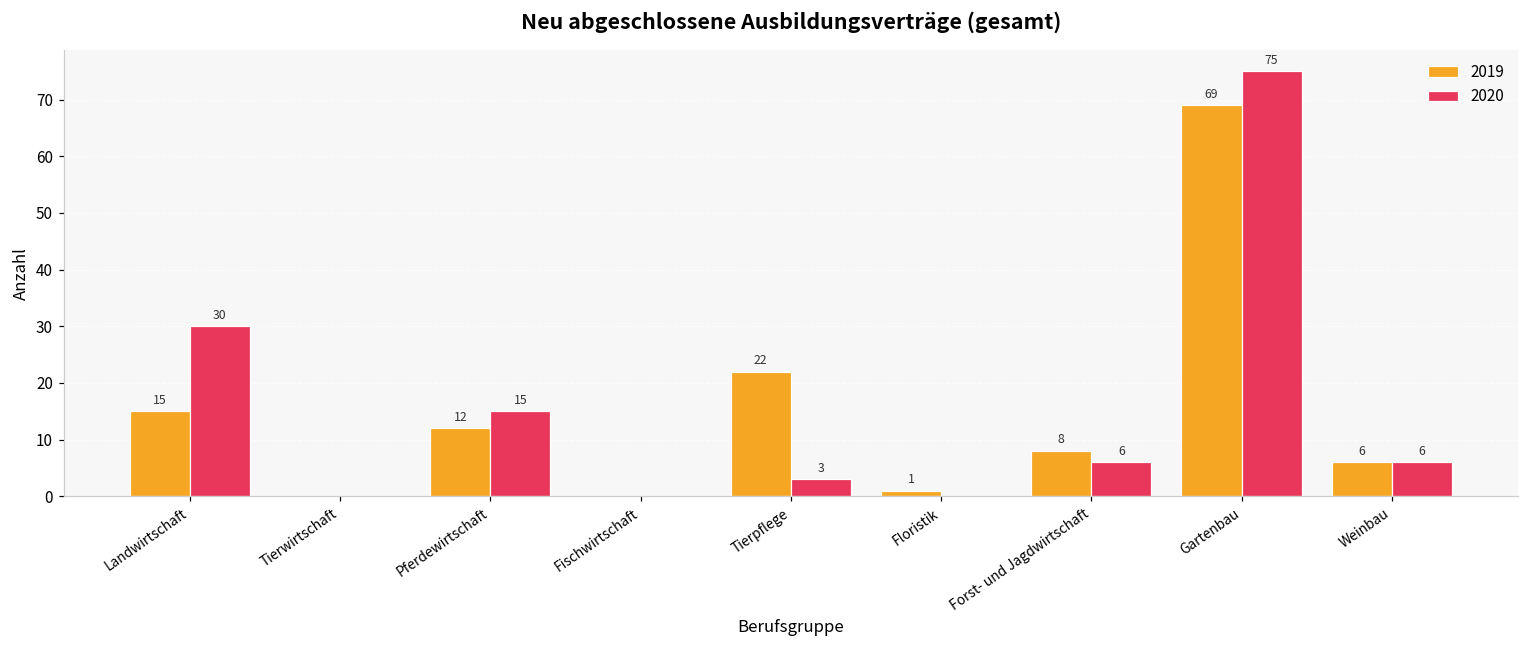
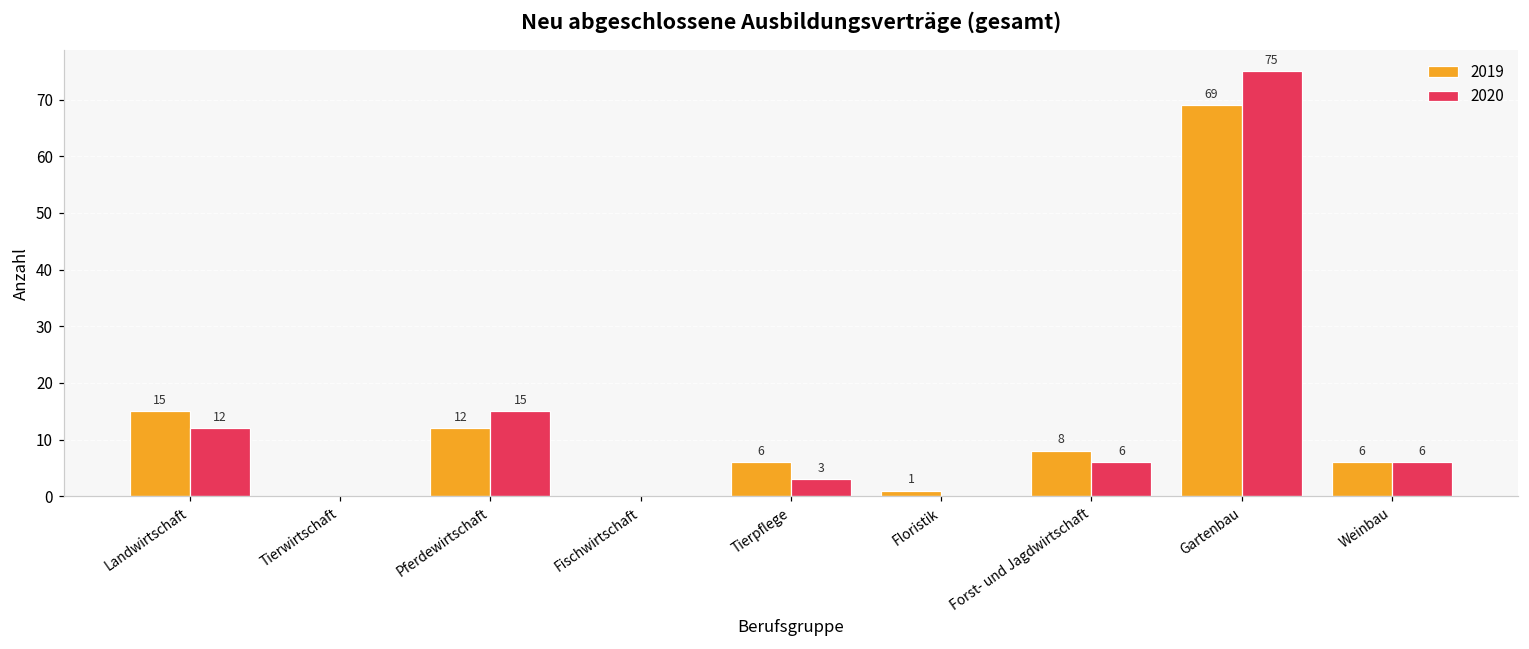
2020, Landwirtschaft: 30 -> 12
2019, Tierpflege: 22 -> 6
